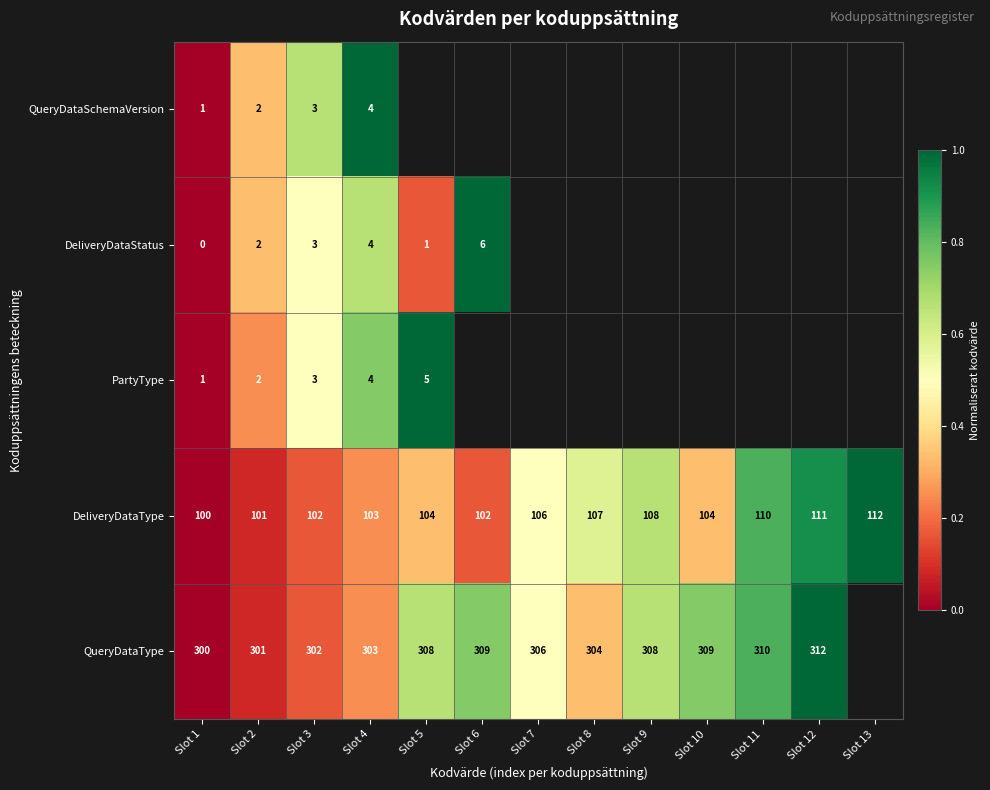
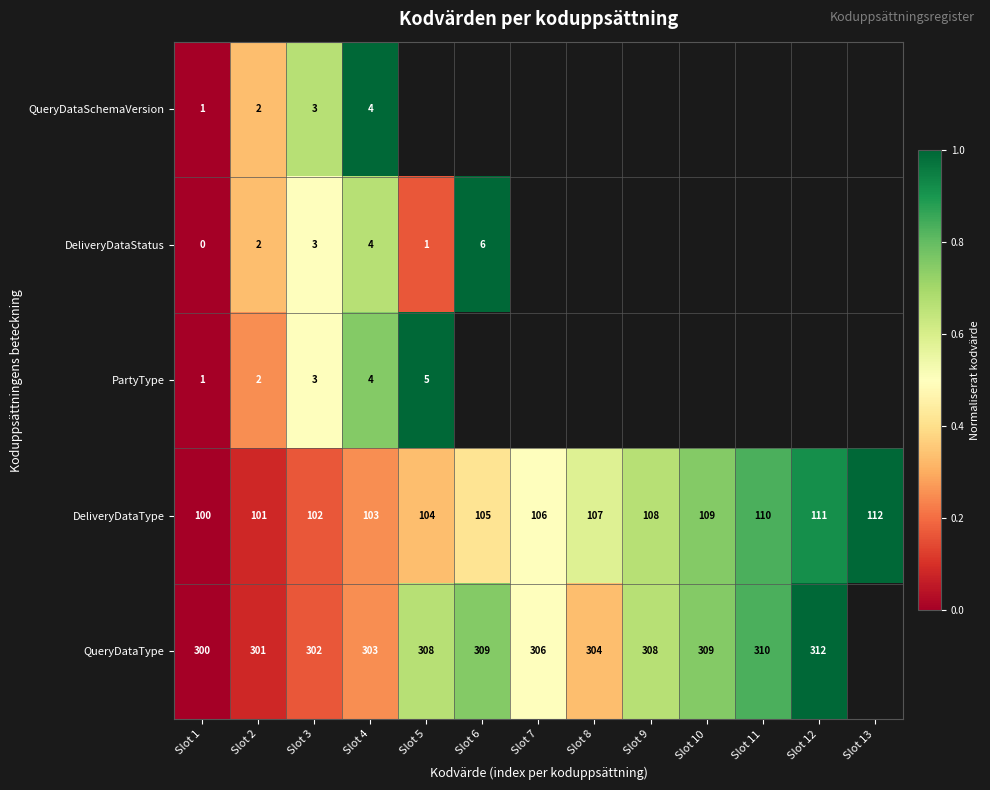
DeliveryDataType, Slot 6: 102 -> 105
DeliveryDataType, Slot 10: 104 -> 109
